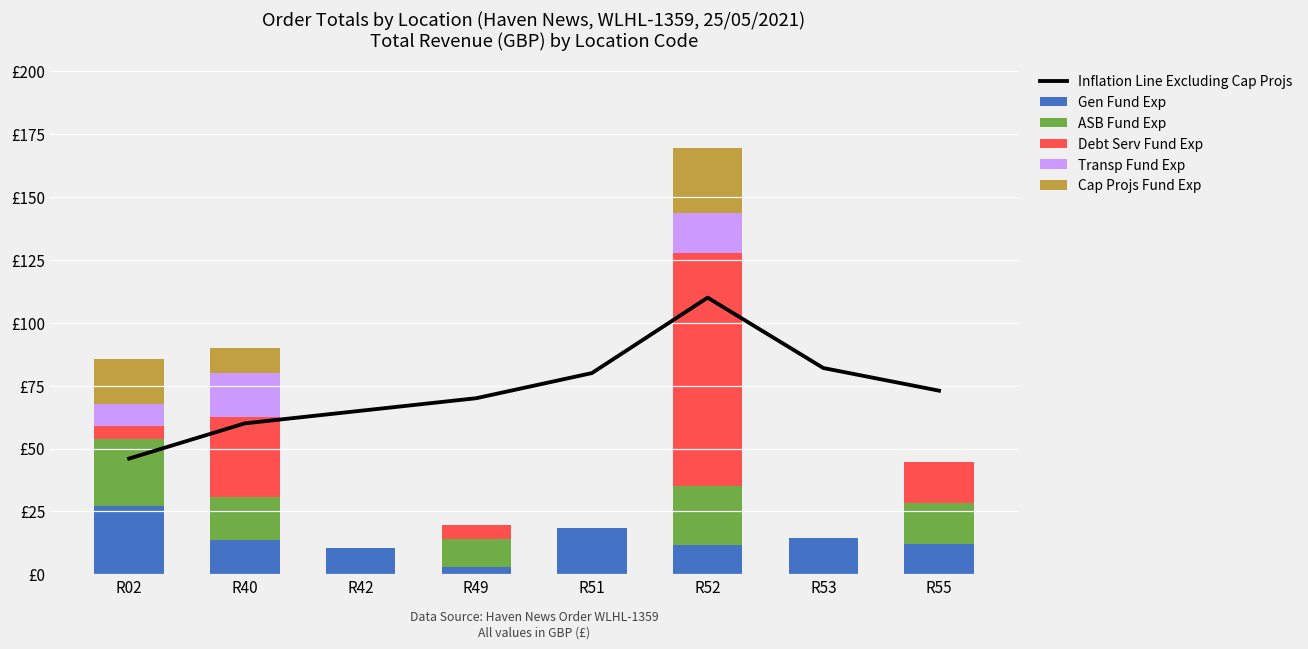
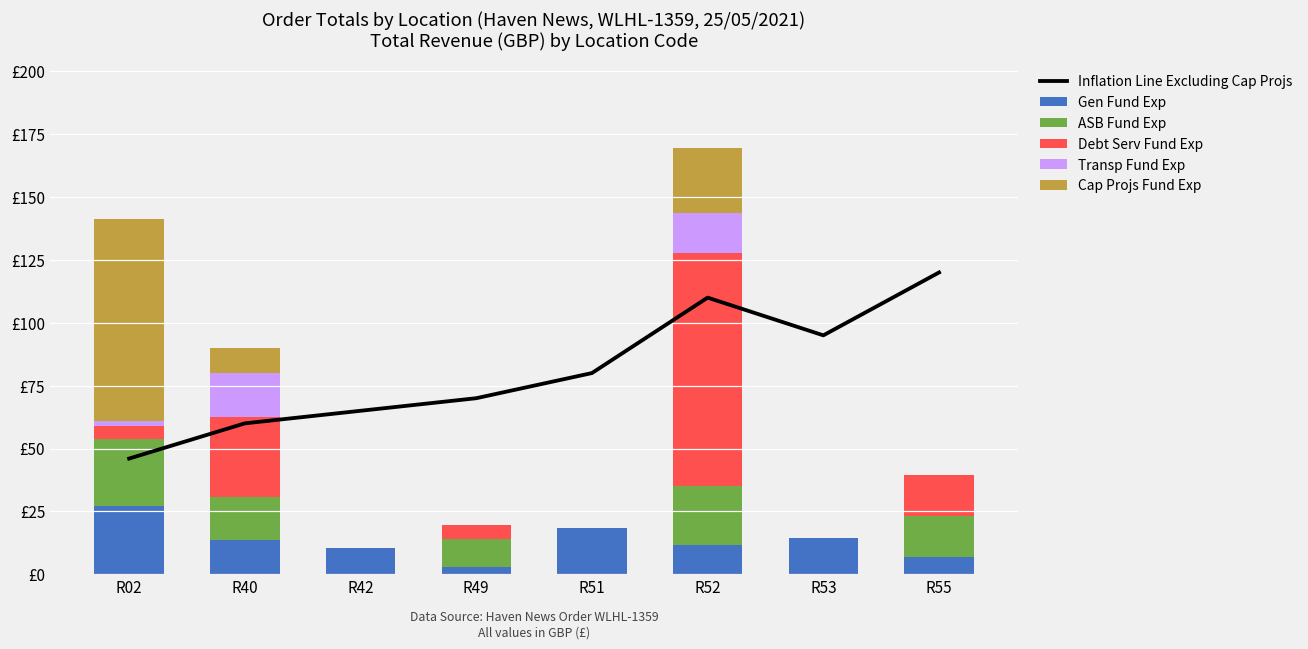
Transp Fund Exp, R02: £9 -> £2
Cap Projs Fund Exp, R02: £18 -> £80
Inflation Line Excluding Cap Projs, R53: £82 -> £95
Inflation Line Excluding Cap Projs, R55: £73 -> £120
Gen Fund Exp, R55: £12 -> £7
